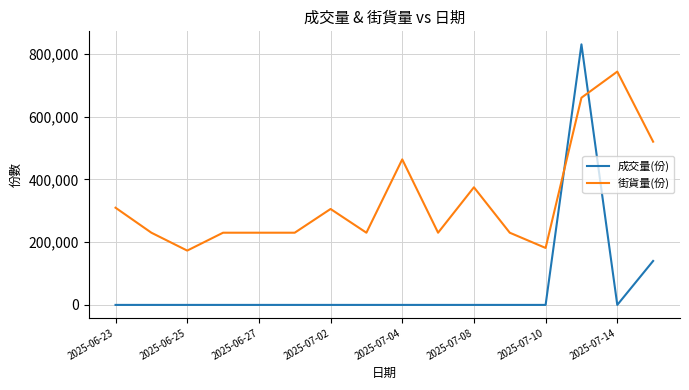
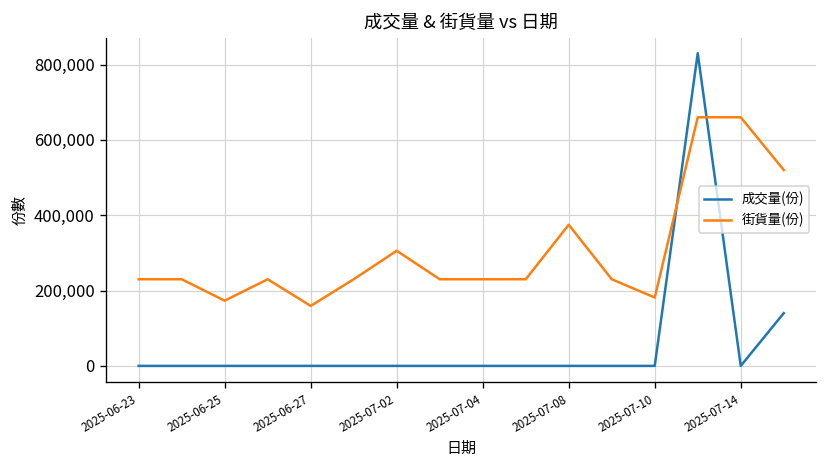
街貨量(份), 2025-06-23: 310,000 -> 230,000
街貨量(份), 2025-06-27: 230,000 -> 160,000
街貨量(份), 2025-07-04: 460,000 -> 230,000
街貨量(份), 2025-07-14: 740,000 -> 660,000
